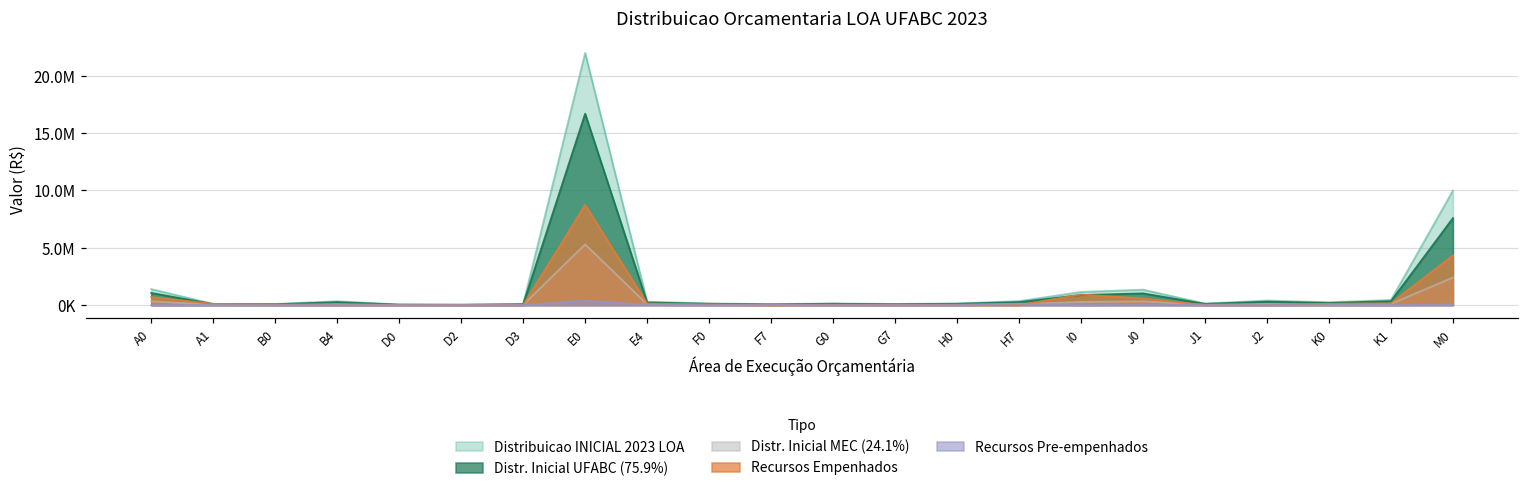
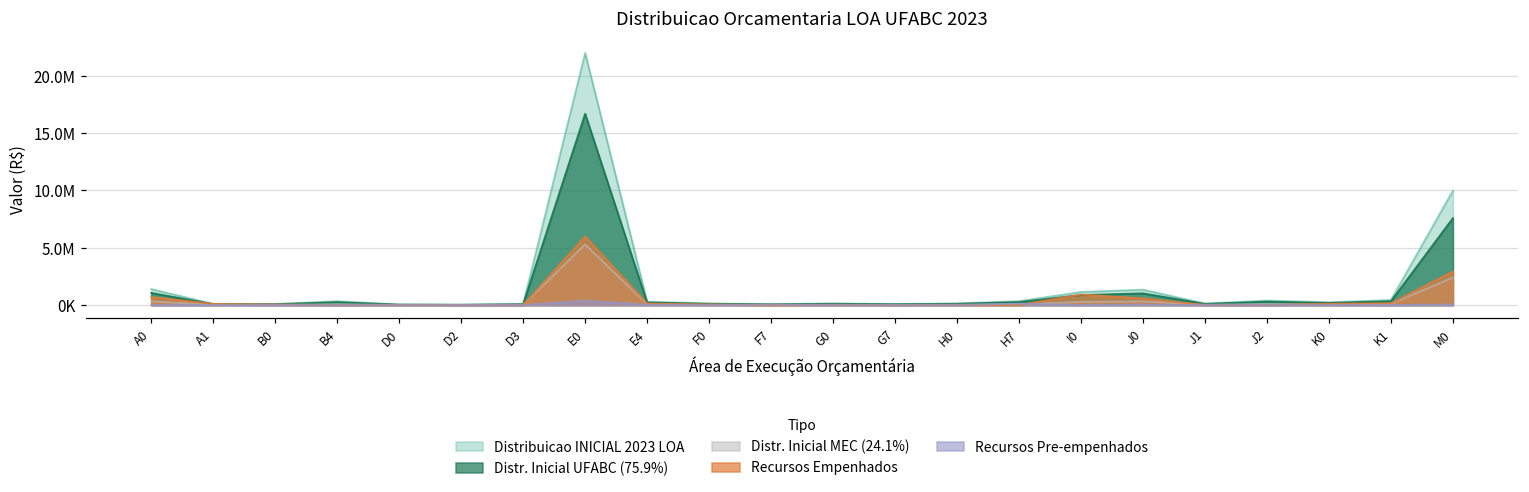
Recursos Empenhados, E0: 8700000 -> 6000000
Recursos Empenhados, M0: 4300000 -> 2900000
